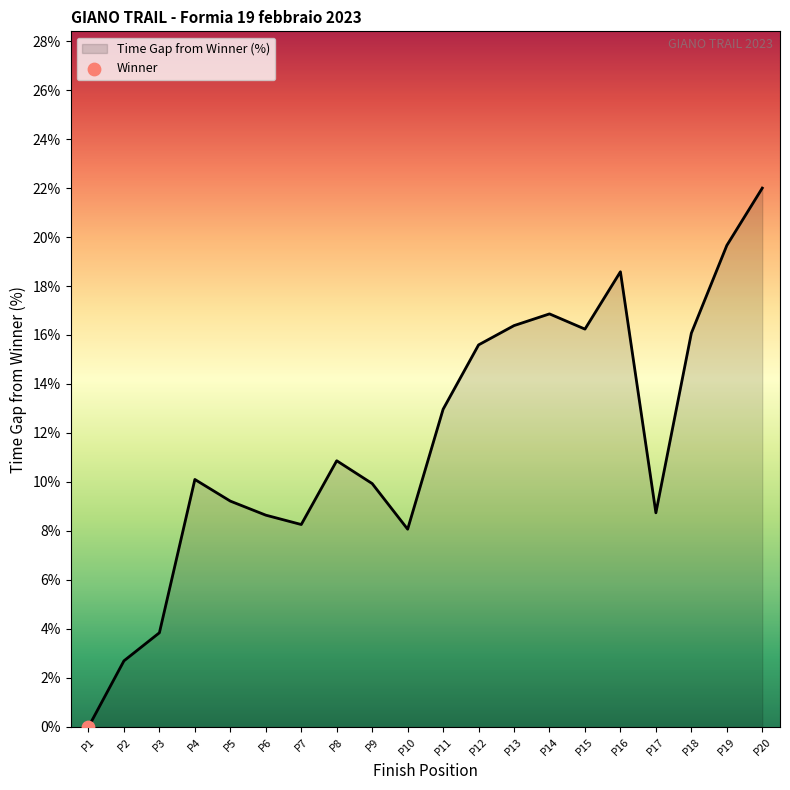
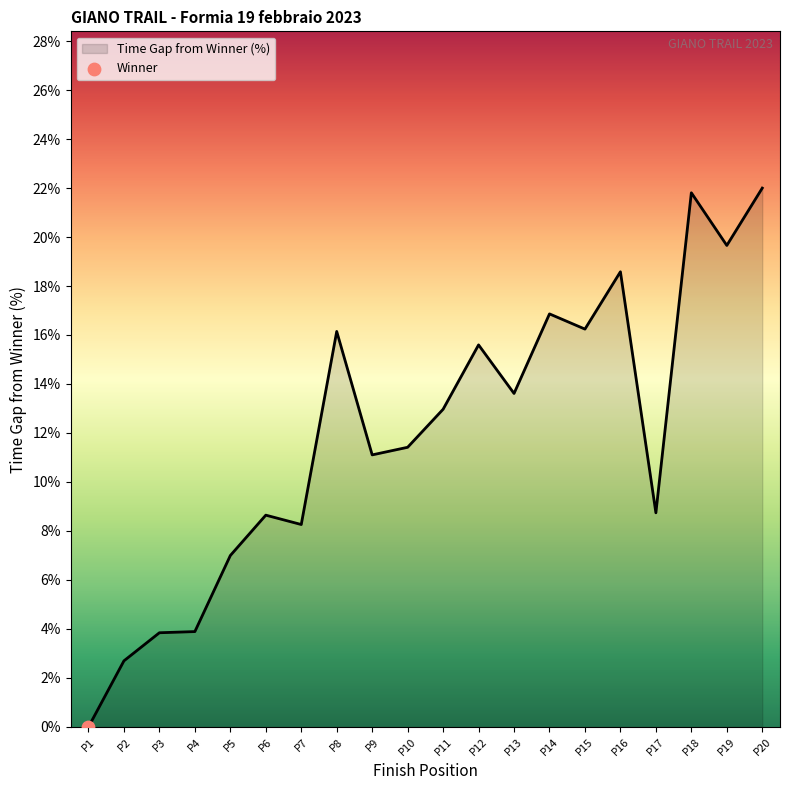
Time Gap from Winner (%), P4: 10.1% -> 3.9%
Time Gap from Winner (%), P5: 9.2% -> 7.0%
Time Gap from Winner (%), P8: 10.9% -> 16.1%
Time Gap from Winner (%), P9: 9.9% -> 11.1%
Time Gap from Winner (%), P10: 8.1% -> 11.4%
Time Gap from Winner (%), P13: 16.4% -> 13.6%
Time Gap from Winner (%), P18: 16.1% -> 21.8%
